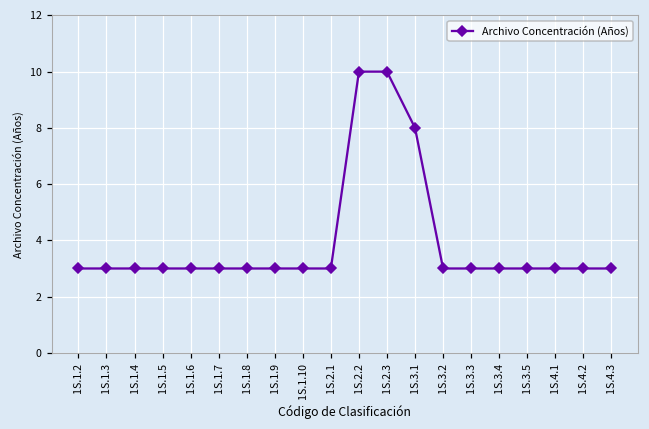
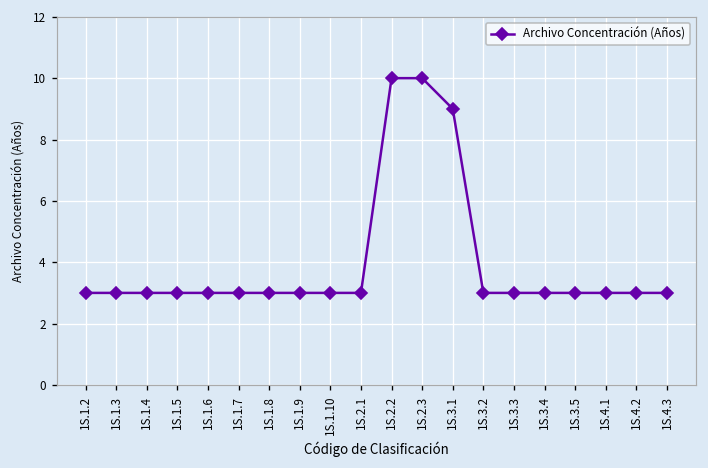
1S.3.1: 8 -> 9
